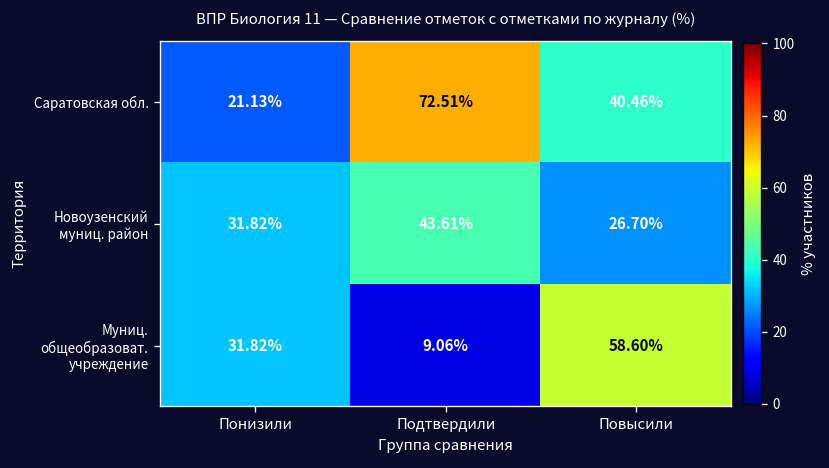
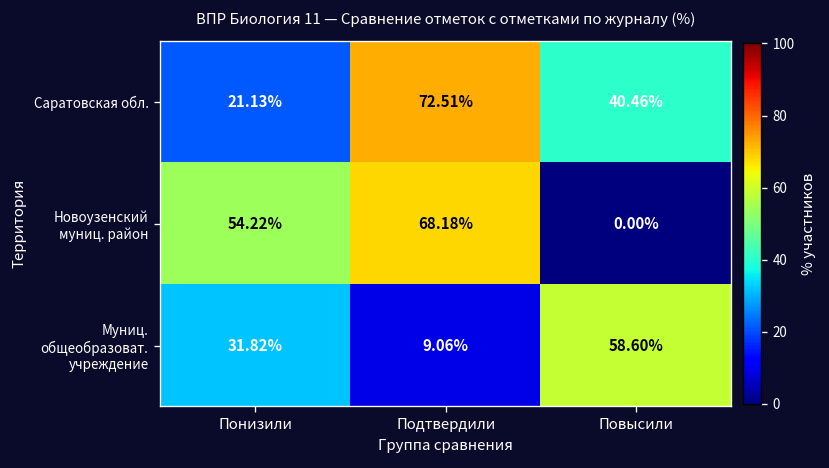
Новоузенский муниц. район, Понизили: 31.82% -> 54.22%
Новоузенский муниц. район, Подтвердили: 43.61% -> 68.18%
Новоузенский муниц. район, Повысили: 26.70% -> 0.00%
